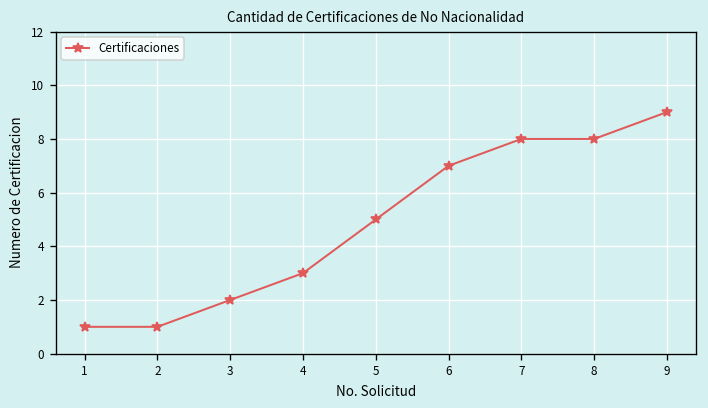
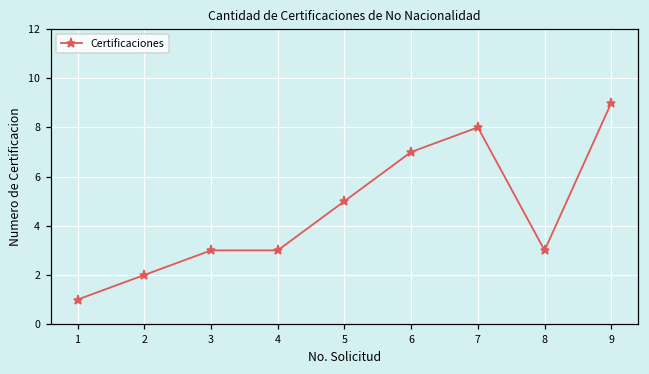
2: 1 -> 2
3: 2 -> 3
8: 8 -> 3
